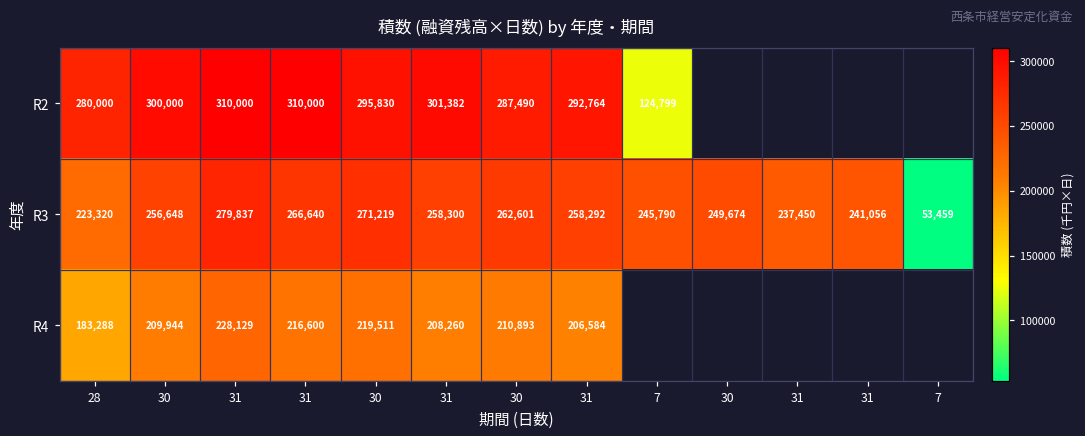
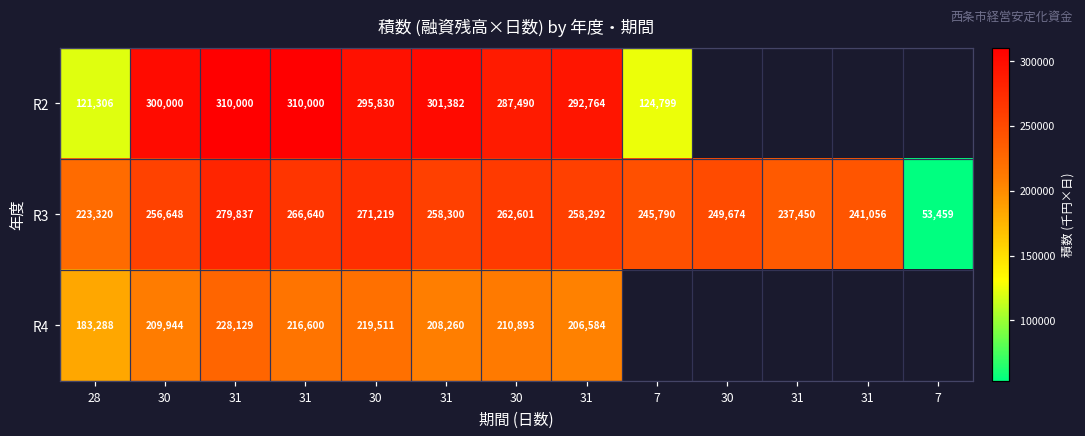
R2, 28: 280,000 -> 121,306
